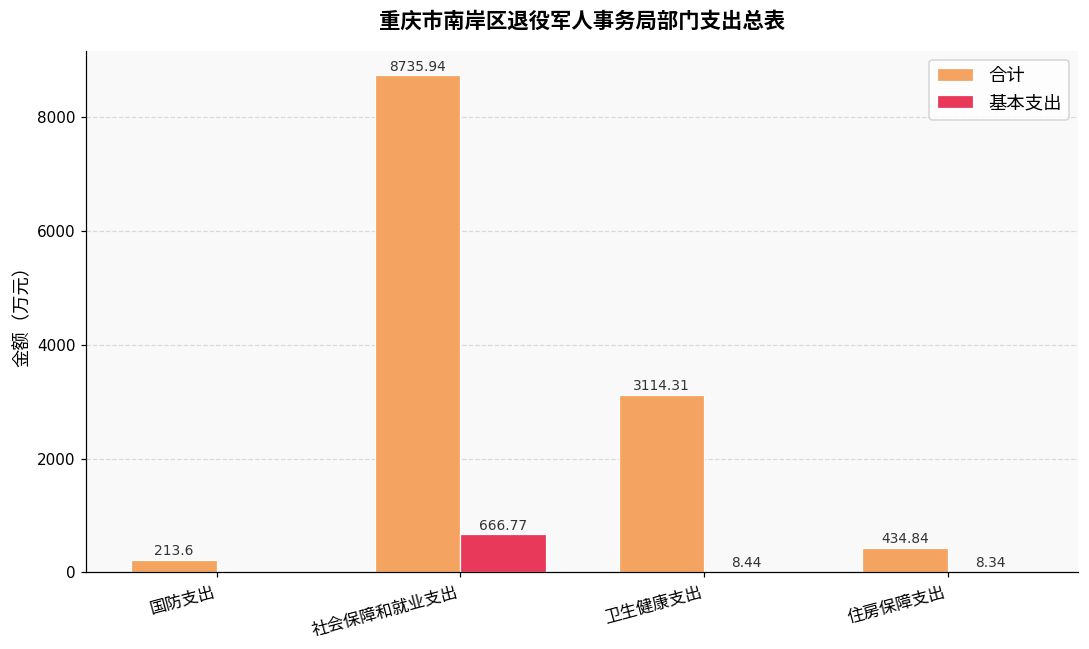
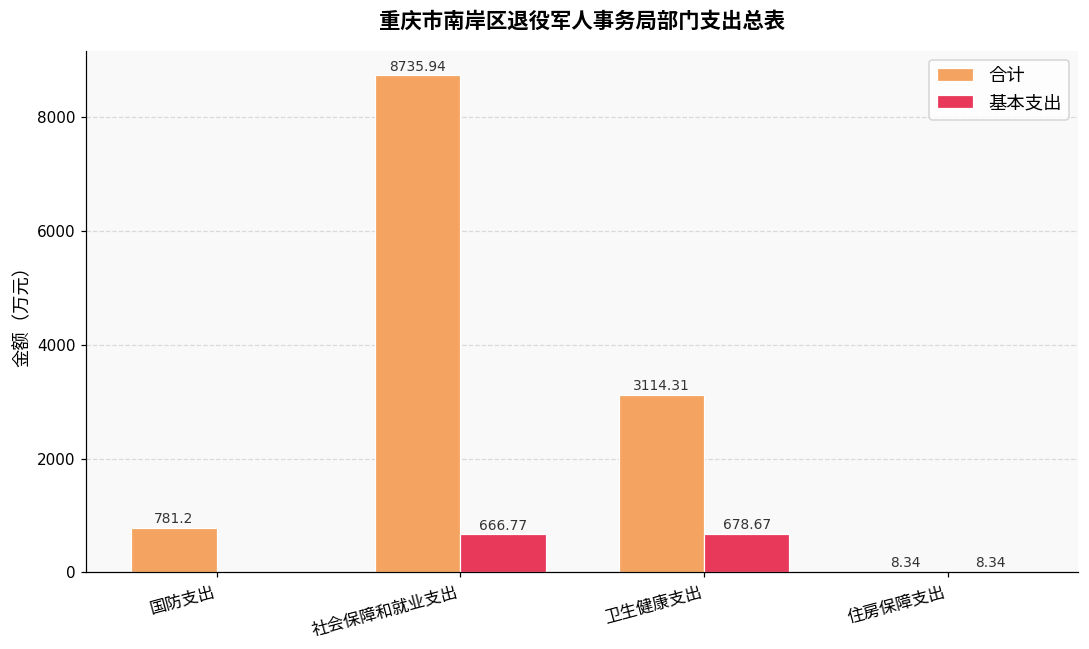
合计, 国防支出: 213.6 -> 781.2
基本支出, 卫生健康支出: 8.44 -> 678.67
合计, 住房保障支出: 434.84 -> 8.34
